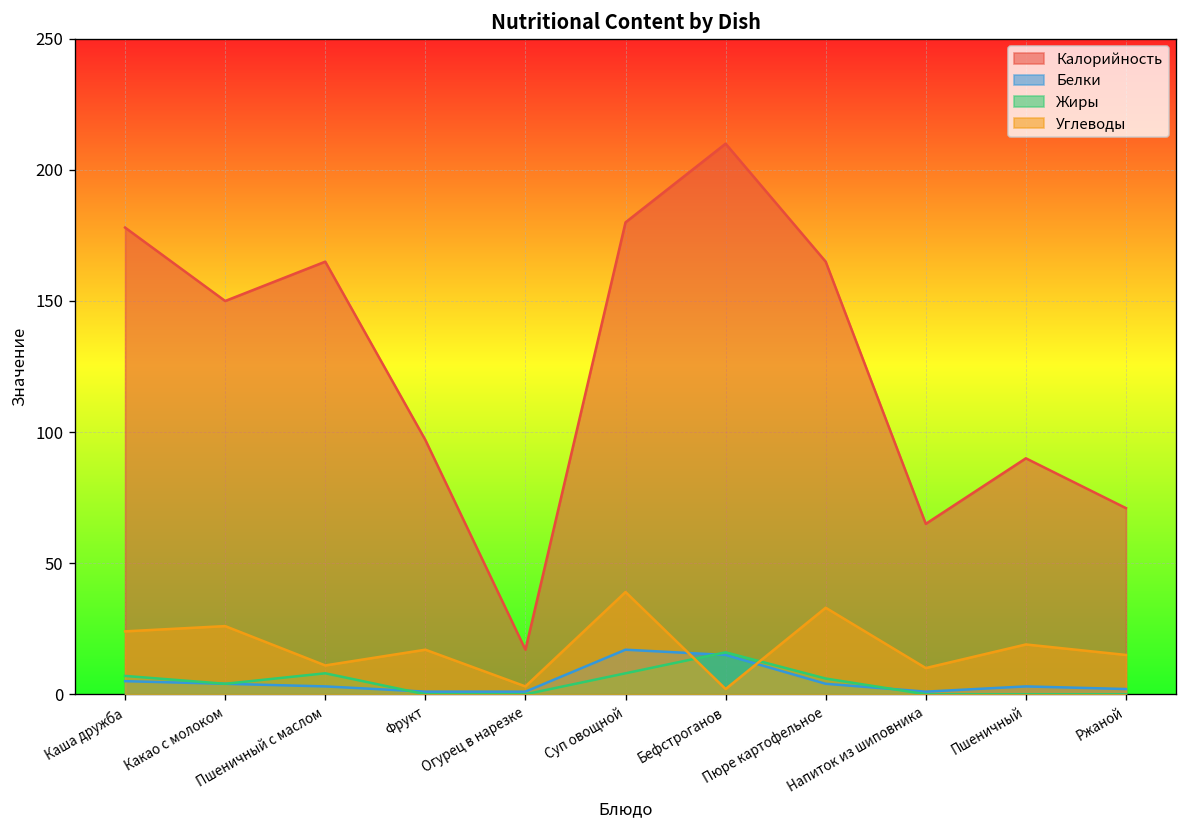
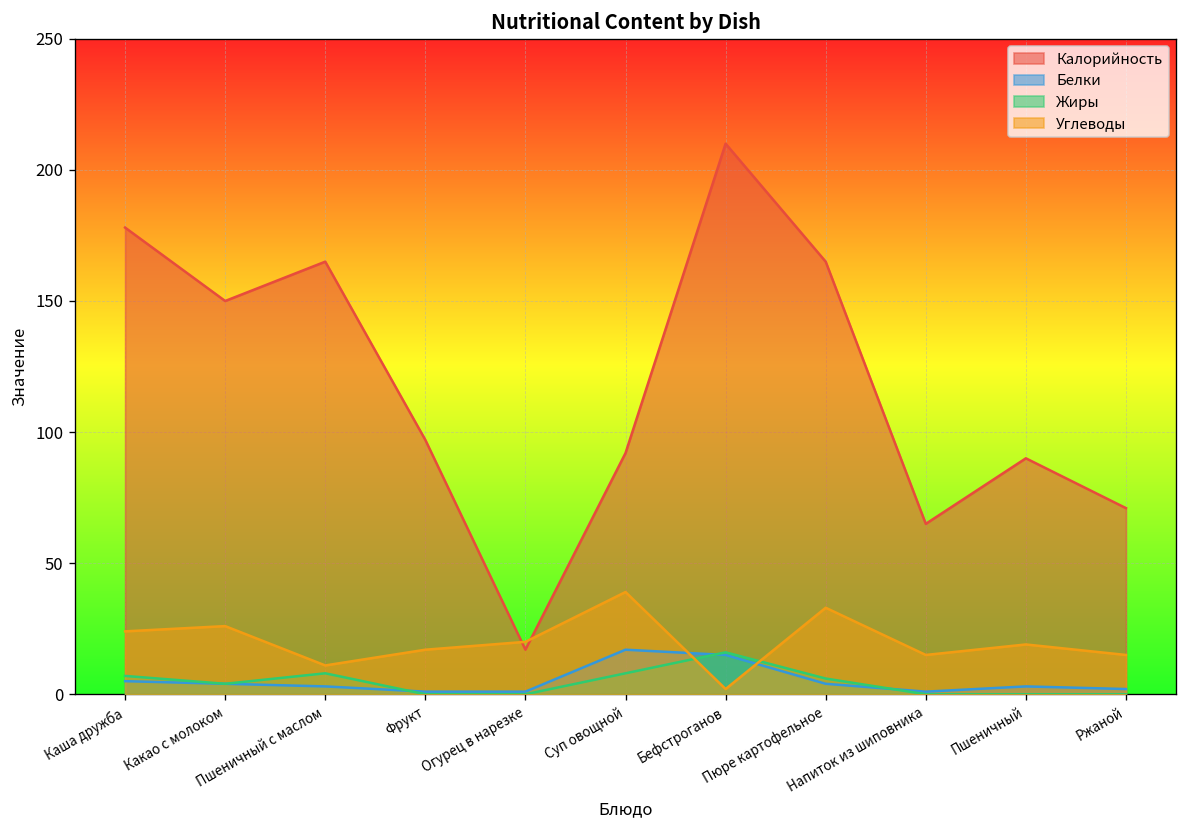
Углеводы, Огурец в нарезке: 3 -> 20
Калорийность, Суп овощной: 180 -> 92
Углеводы, Напиток из шиповника: 10 -> 15
